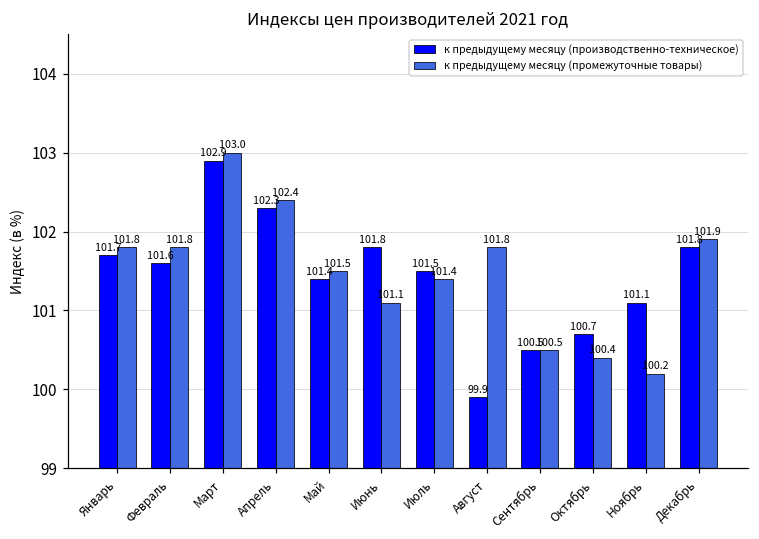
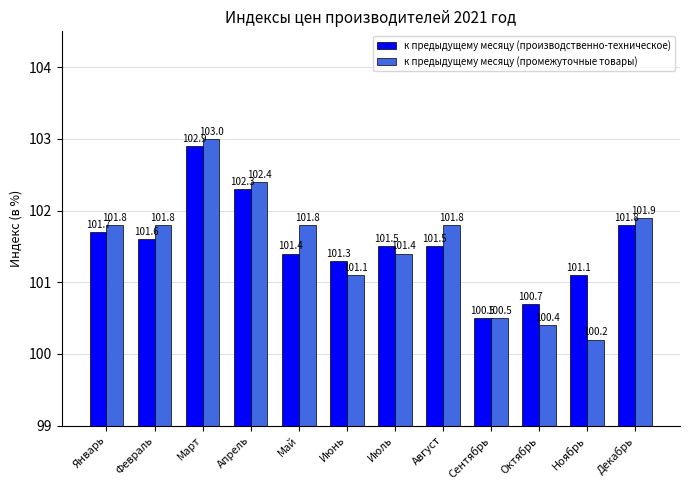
к предыдущему месяцу (промежуточные товары), Май: 101.5 -> 101.8
к предыдущему месяцу (производственно-техническое), Июнь: 101.8 -> 101.3
к предыдущему месяцу (производственно-техническое), Август: 99.9 -> 101.5
